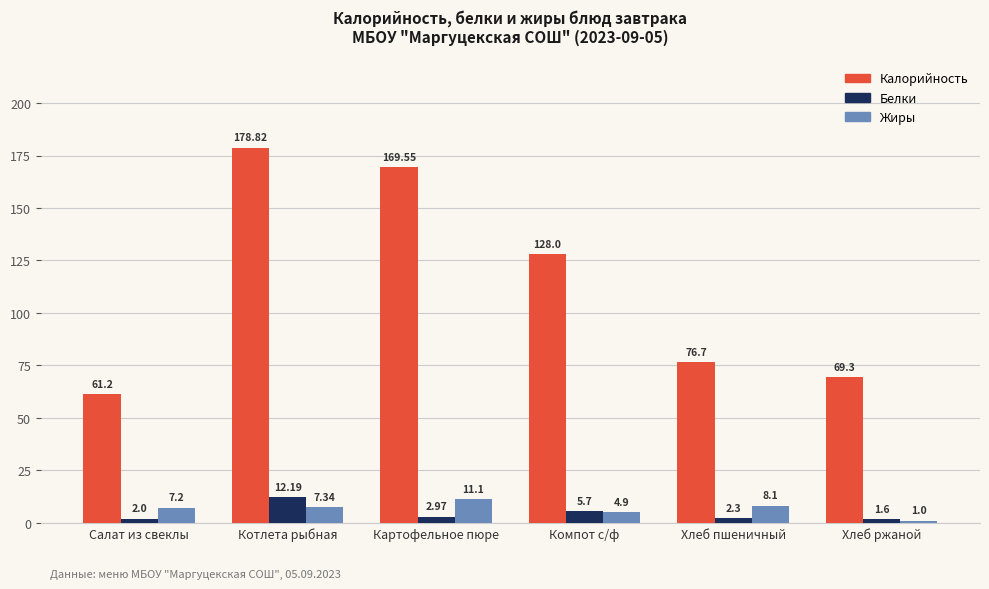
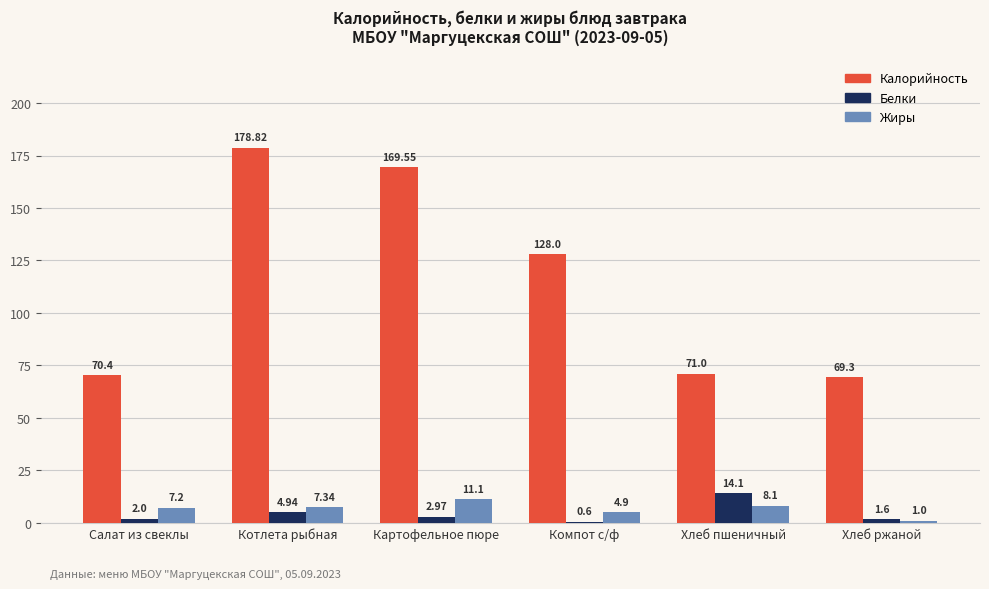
Калорийность, Салат из свеклы: 61.2 -> 70.4
Белки, Котлета рыбная: 12.19 -> 4.94
Белки, Компот с/ф: 5.7 -> 0.6
Калорийность, Хлеб пшеничный: 76.7 -> 71.0
Белки, Хлеб пшеничный: 2.3 -> 14.1
